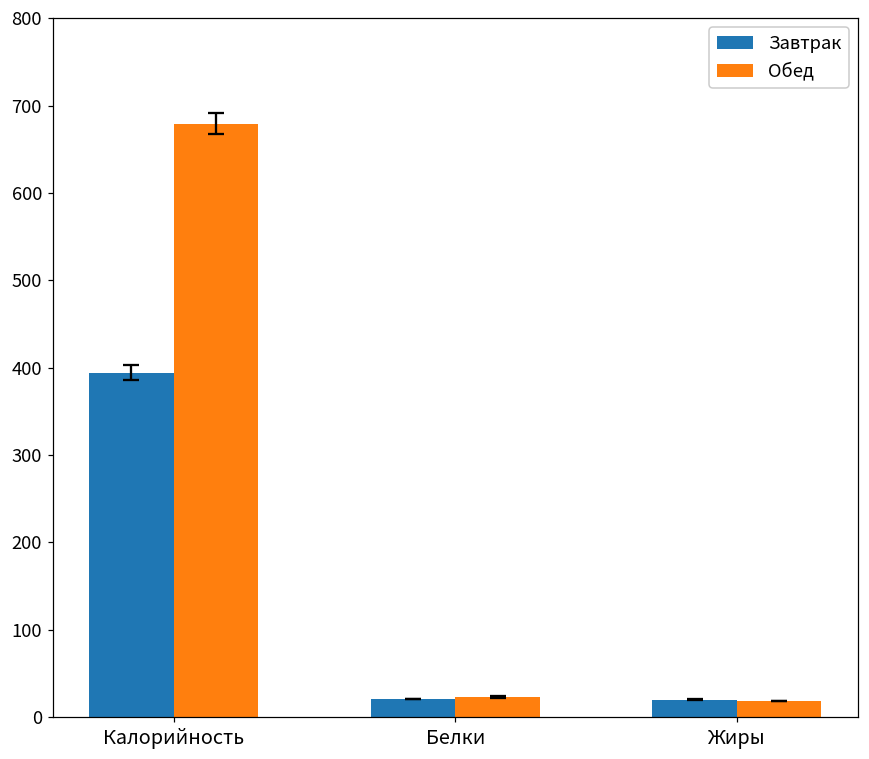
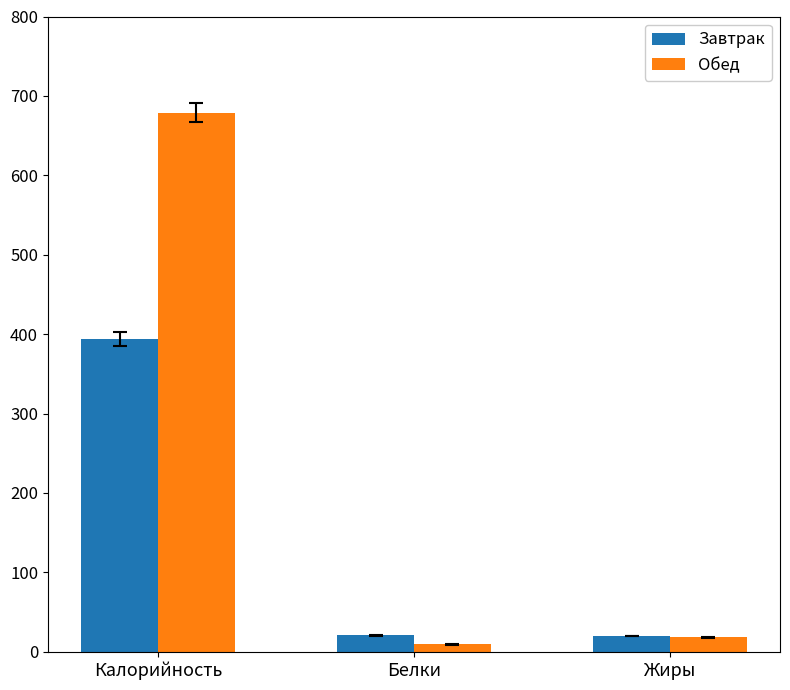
Обед, Белки: 20 -> 10
